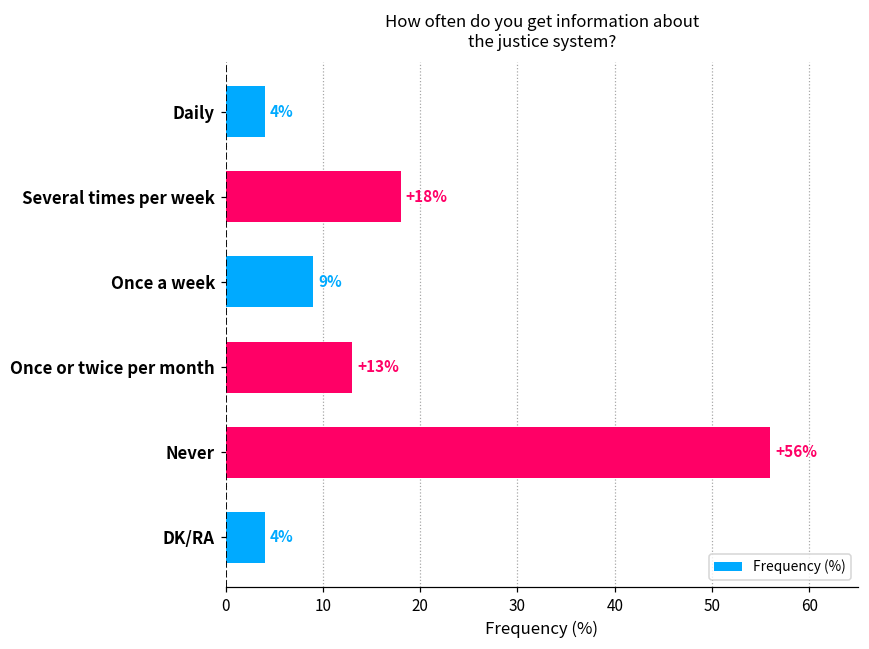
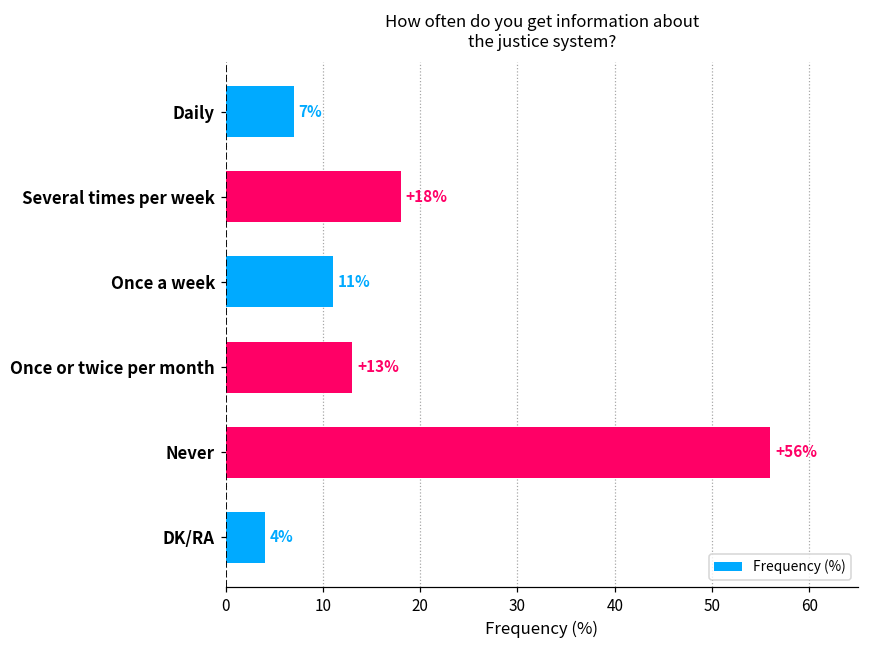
Daily: 4% -> 7%
Once a week: 9% -> 11%
